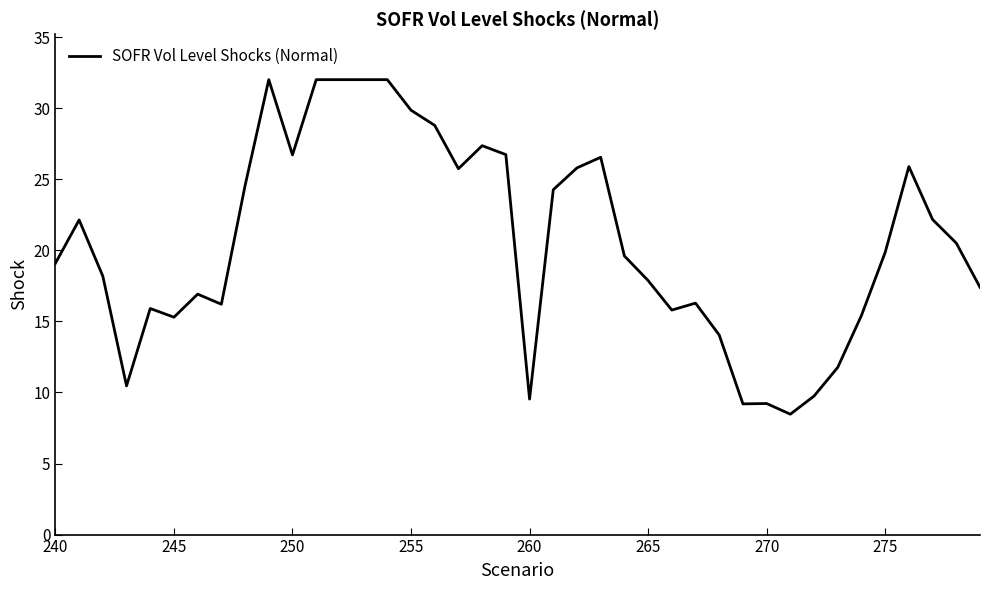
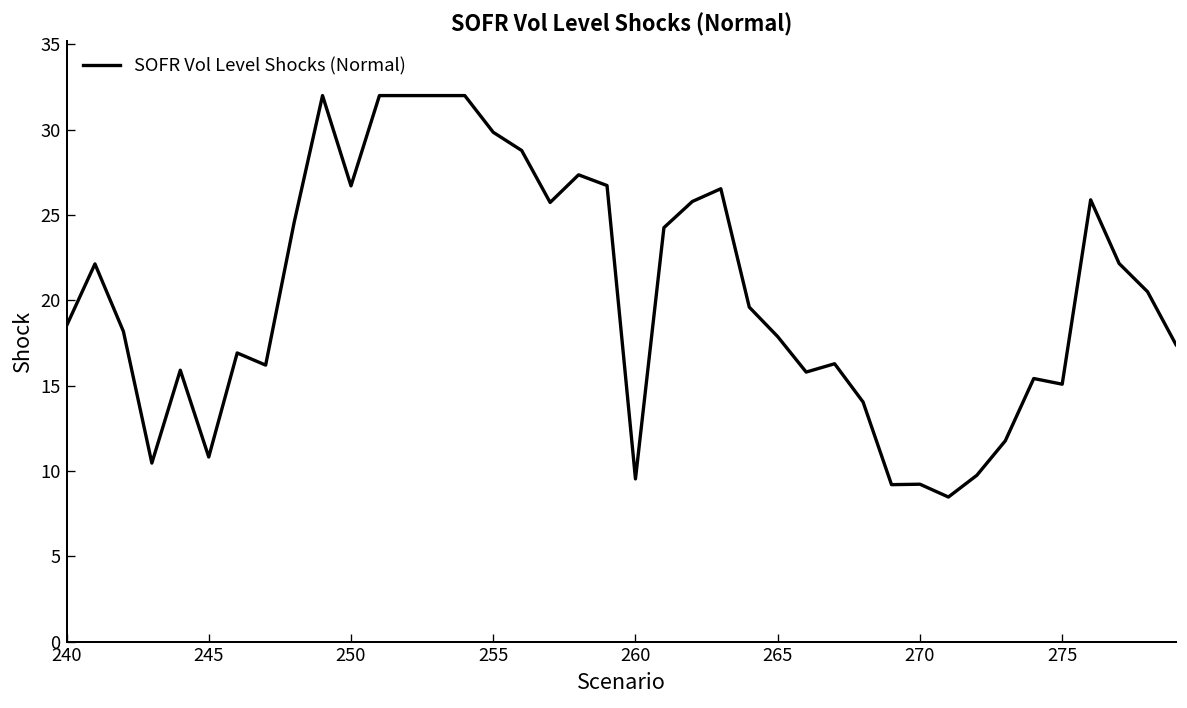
240: 19.1 -> 18.5
245: 15.3 -> 10.8
275: 19.8 -> 15.1
